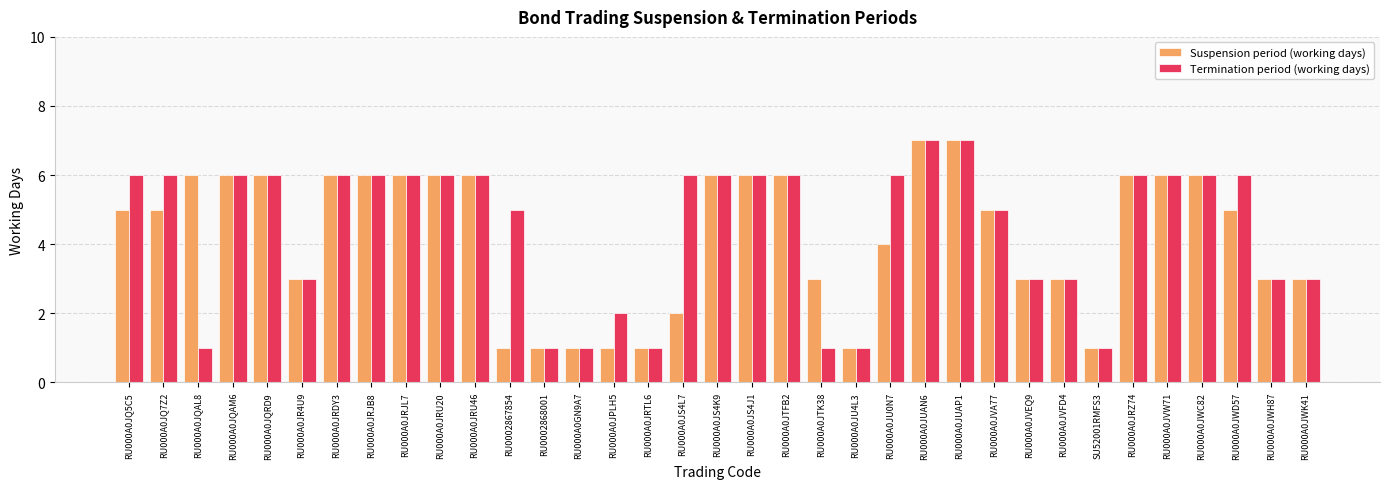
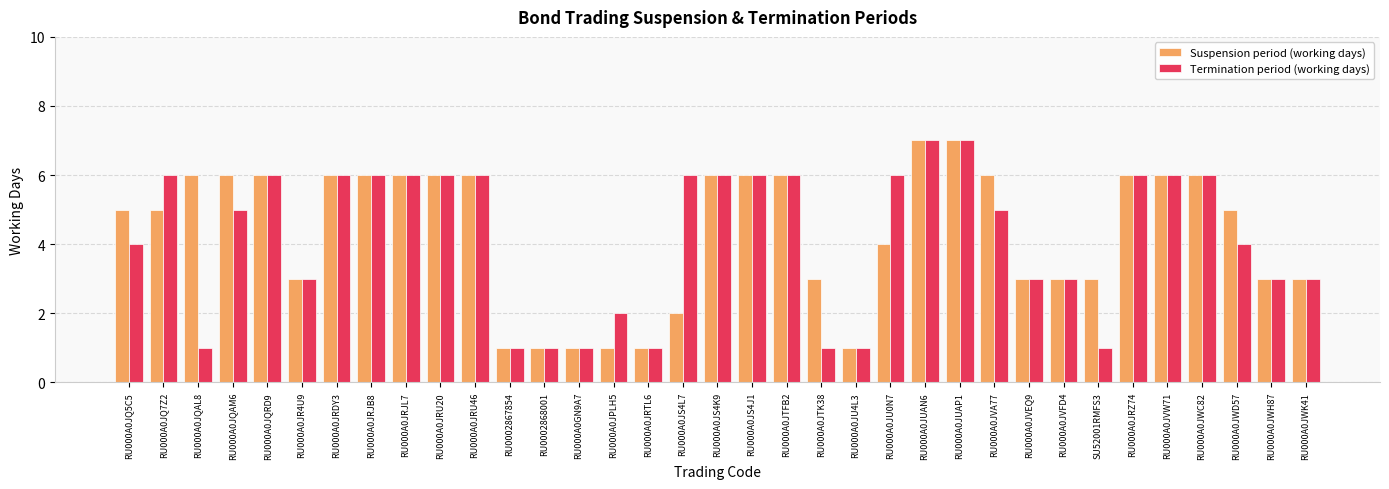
Termination period (working days), RU000A0JQ5C5: 6 -> 4
Termination period (working days), RU000A0JQAM6: 6 -> 5
Termination period (working days), RU0002867854: 5 -> 1
Suspension period (working days), RU000A0JVA77: 5 -> 6
Suspension period (working days), SU52001RMFS3: 1 -> 3
Termination period (working days), RU000A0JWD57: 6 -> 4
